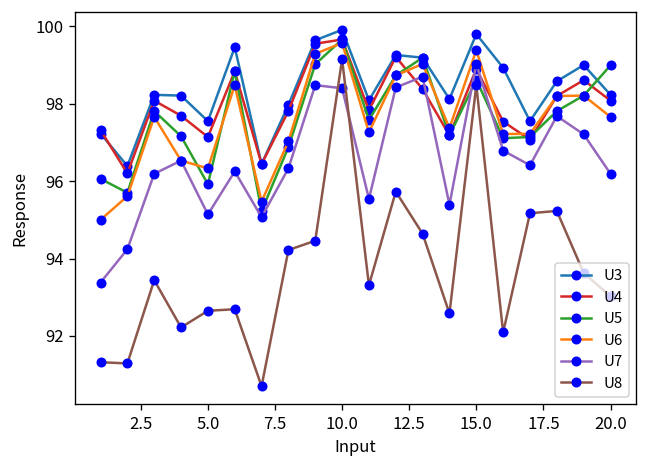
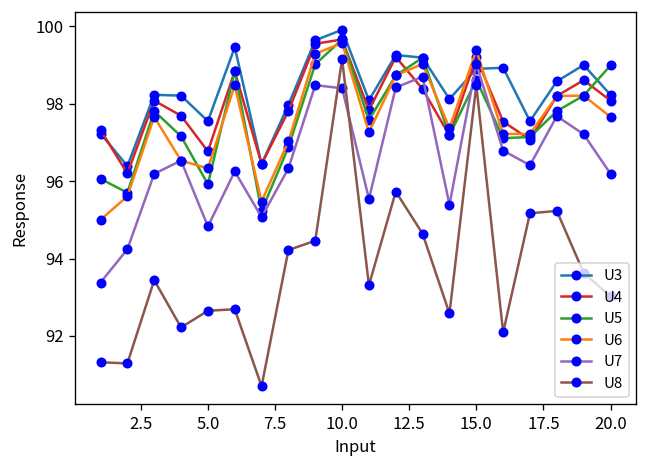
U4, 5.0: 97.1 -> 96.8
U7, 5.0: 95.1 -> 94.8
U3, 15.0: 99.8 -> 98.9
U4, 15.0: 98.9 -> 99.2
